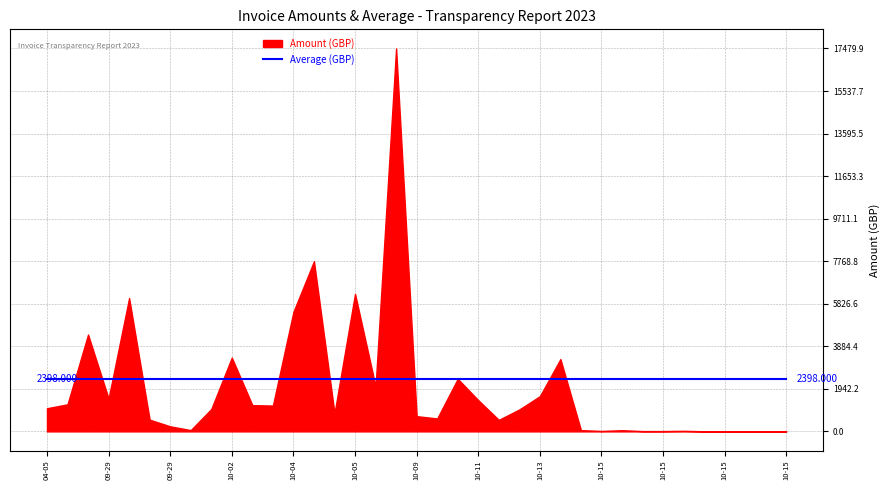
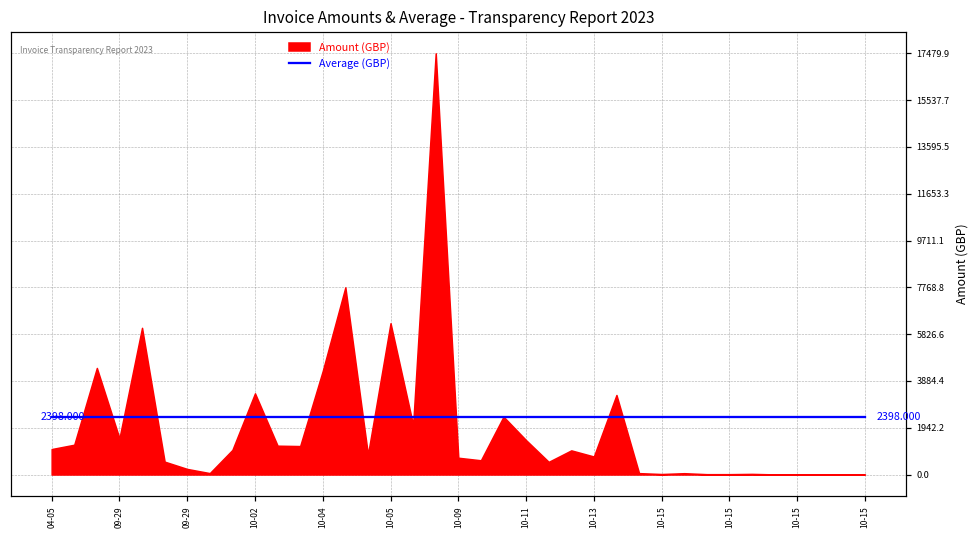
Amount (GBP), 10-04: 5500 -> 4300
Amount (GBP), 10-13: 1600 -> 700
